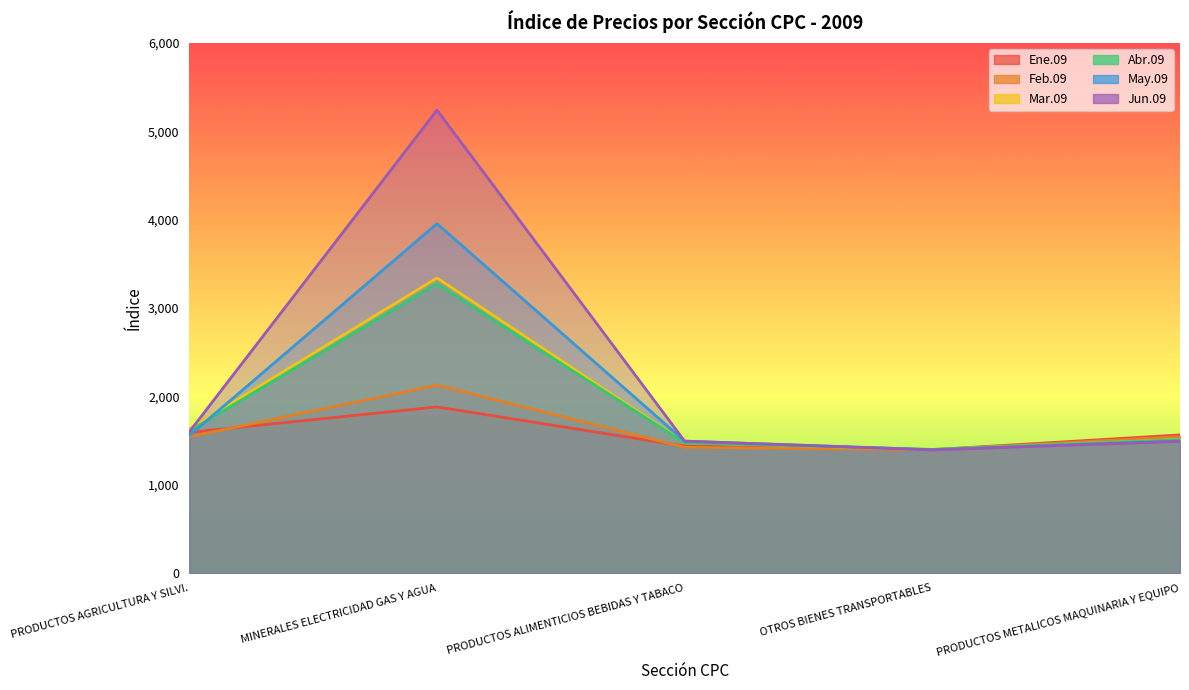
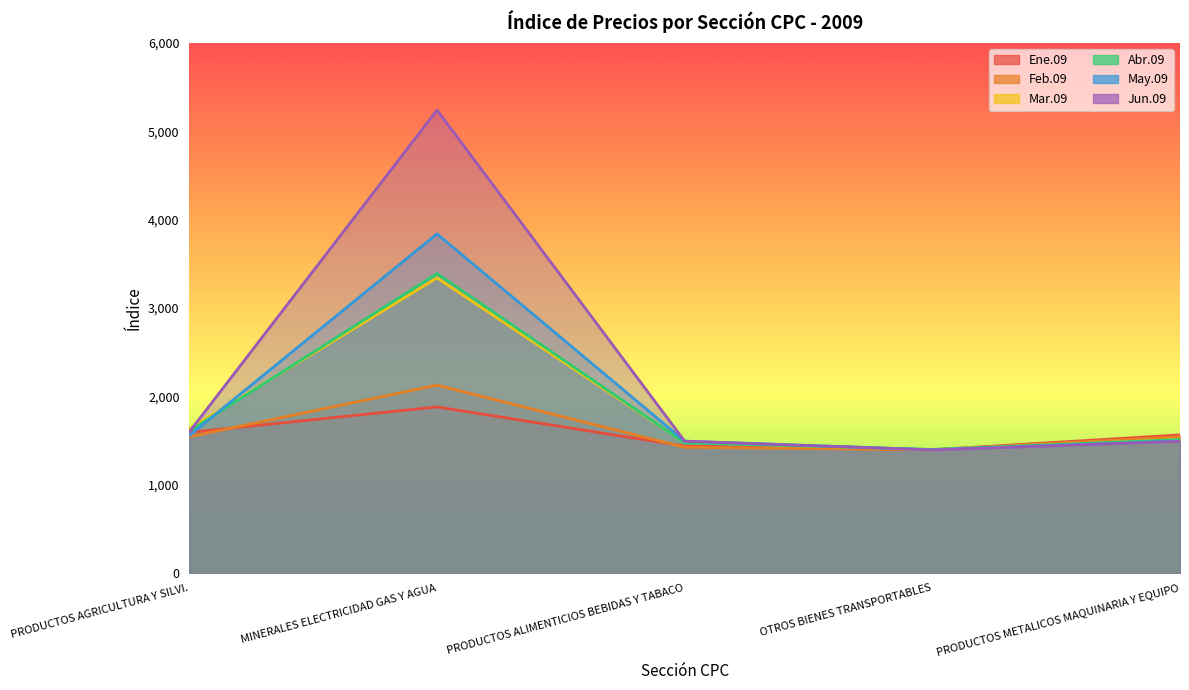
Abr.09, MINERALES ELECTRICIDAD GAS Y AGUA: 3,300 -> 3,400
May.09, MINERALES ELECTRICIDAD GAS Y AGUA: 4,000 -> 3,800
